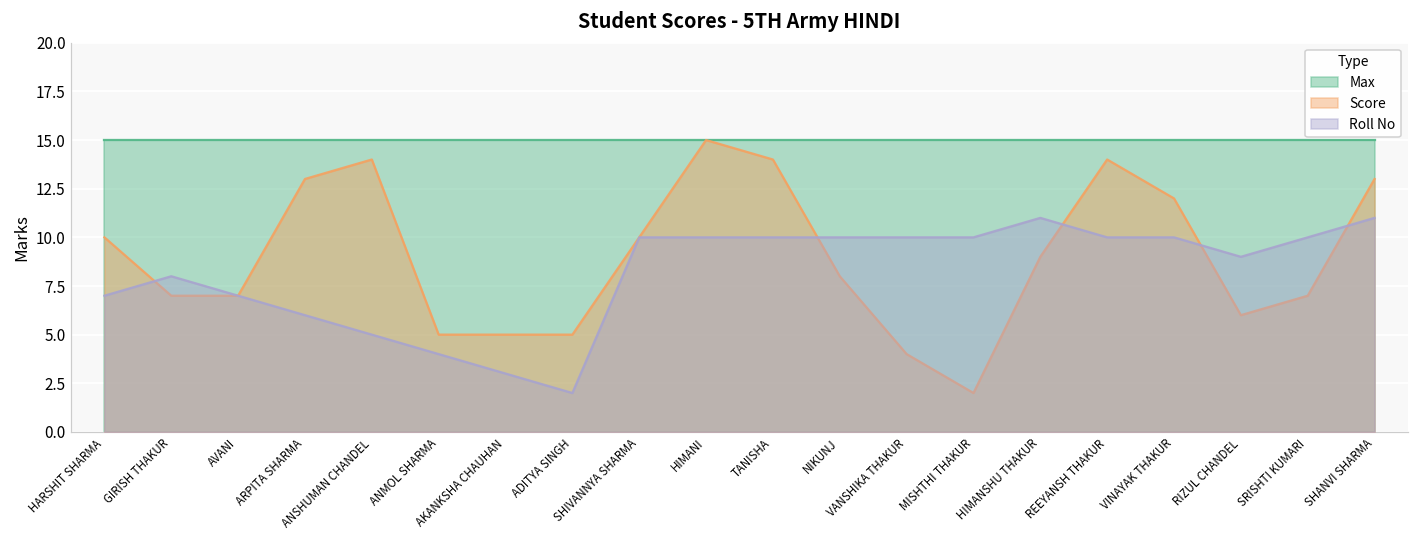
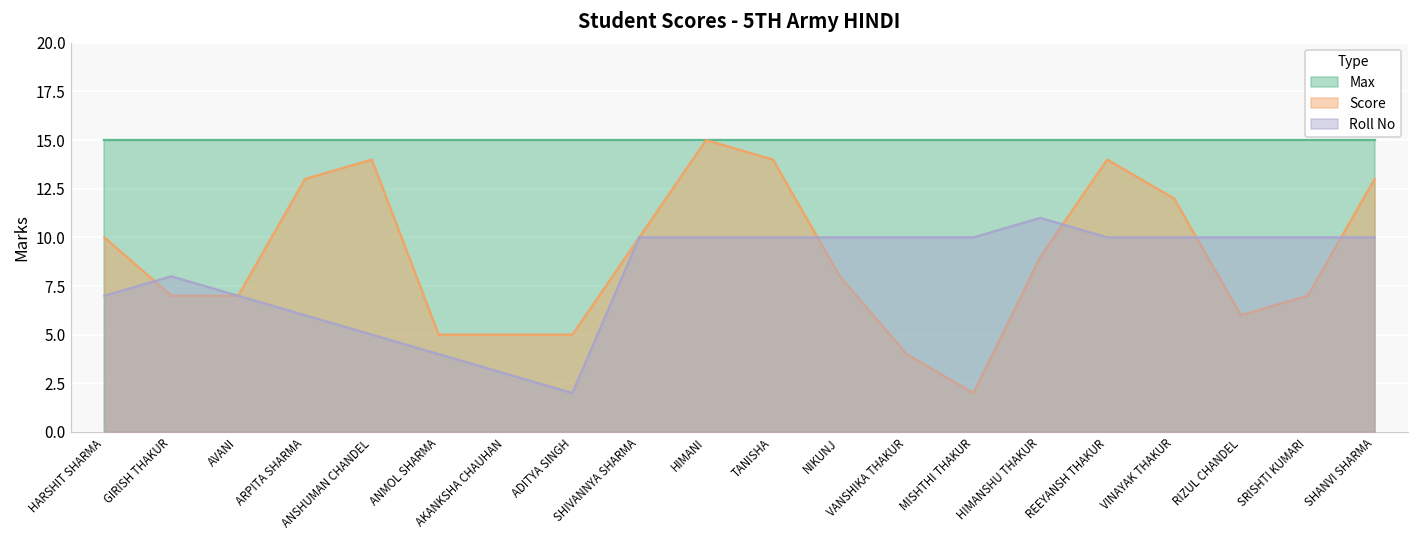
Roll No, RIZUL CHANDEL: 9 -> 10
Roll No, SHANVI SHARMA: 11 -> 10
